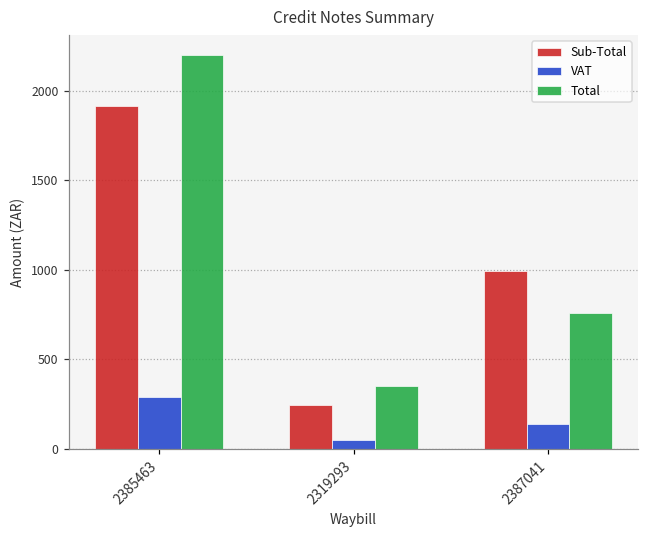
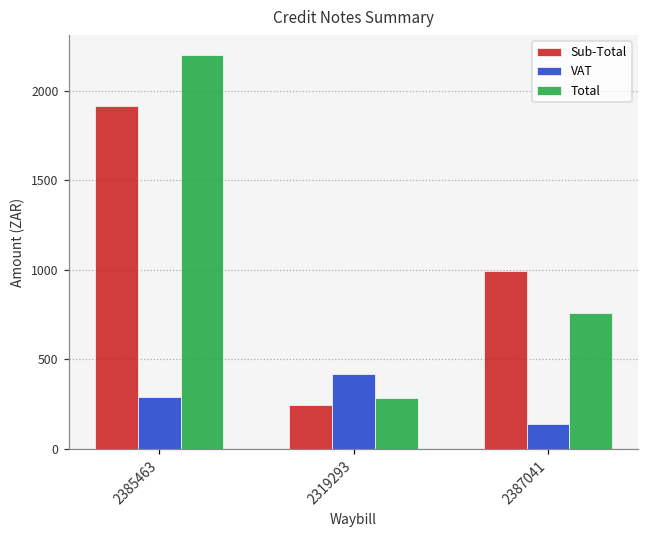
VAT, 2319293: 50 -> 410
Total, 2319293: 350 -> 280
